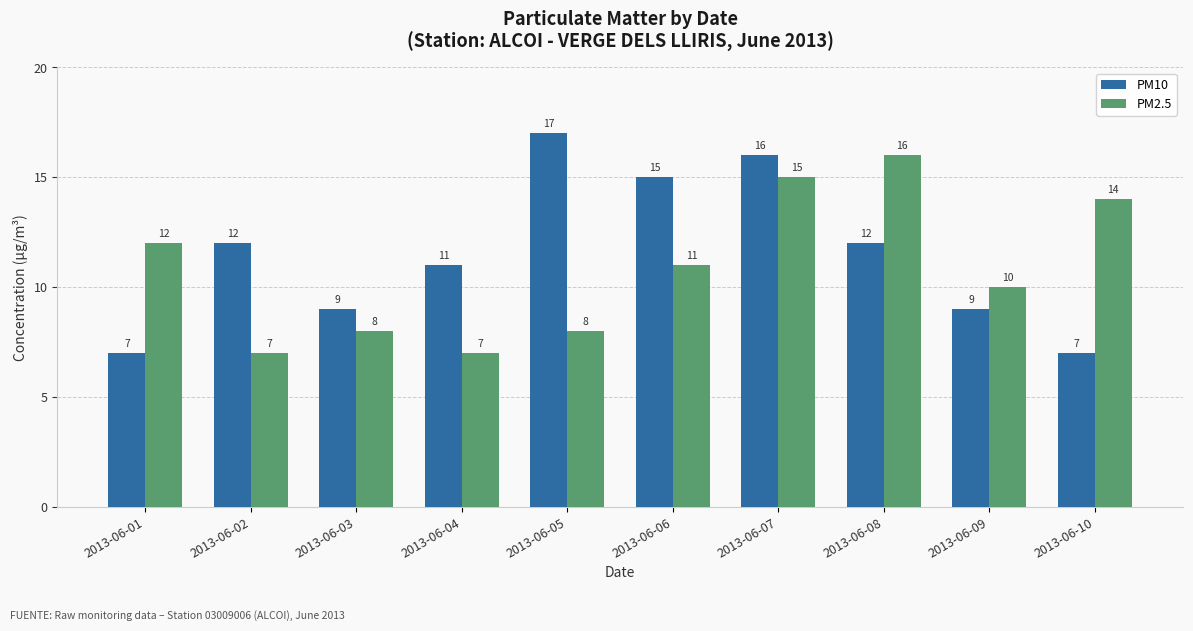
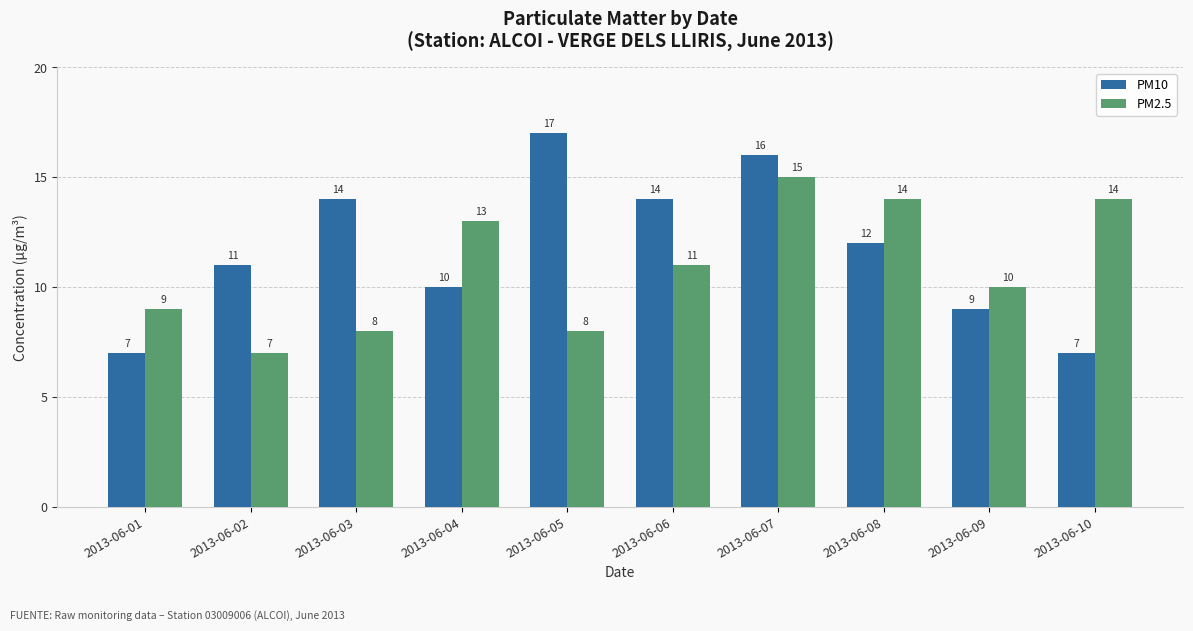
PM2.5, 2013-06-01: 12 -> 9
PM10, 2013-06-02: 12 -> 11
PM10, 2013-06-03: 9 -> 14
PM10, 2013-06-04: 11 -> 10
PM2.5, 2013-06-04: 7 -> 13
PM10, 2013-06-06: 15 -> 14
PM2.5, 2013-06-08: 16 -> 14
